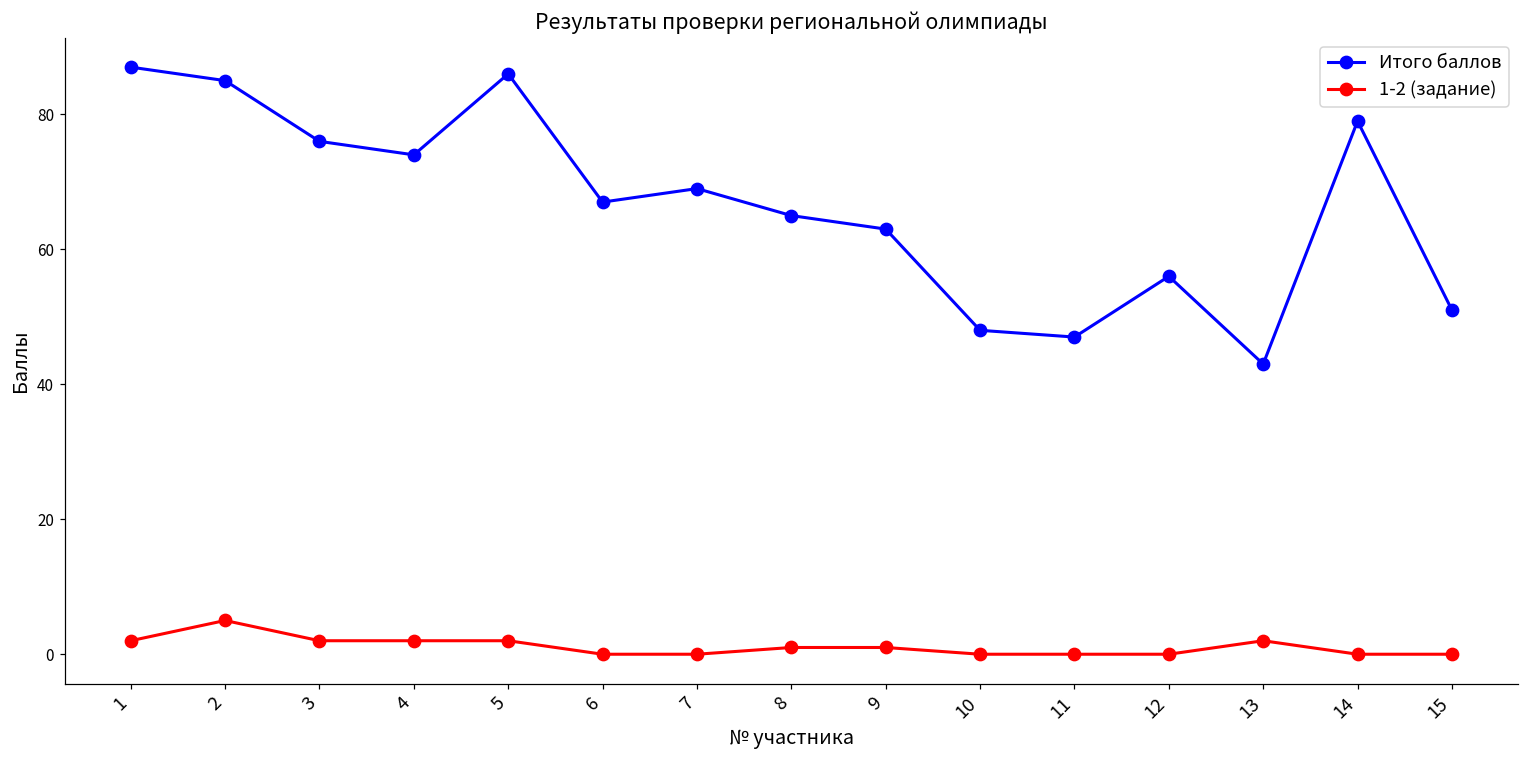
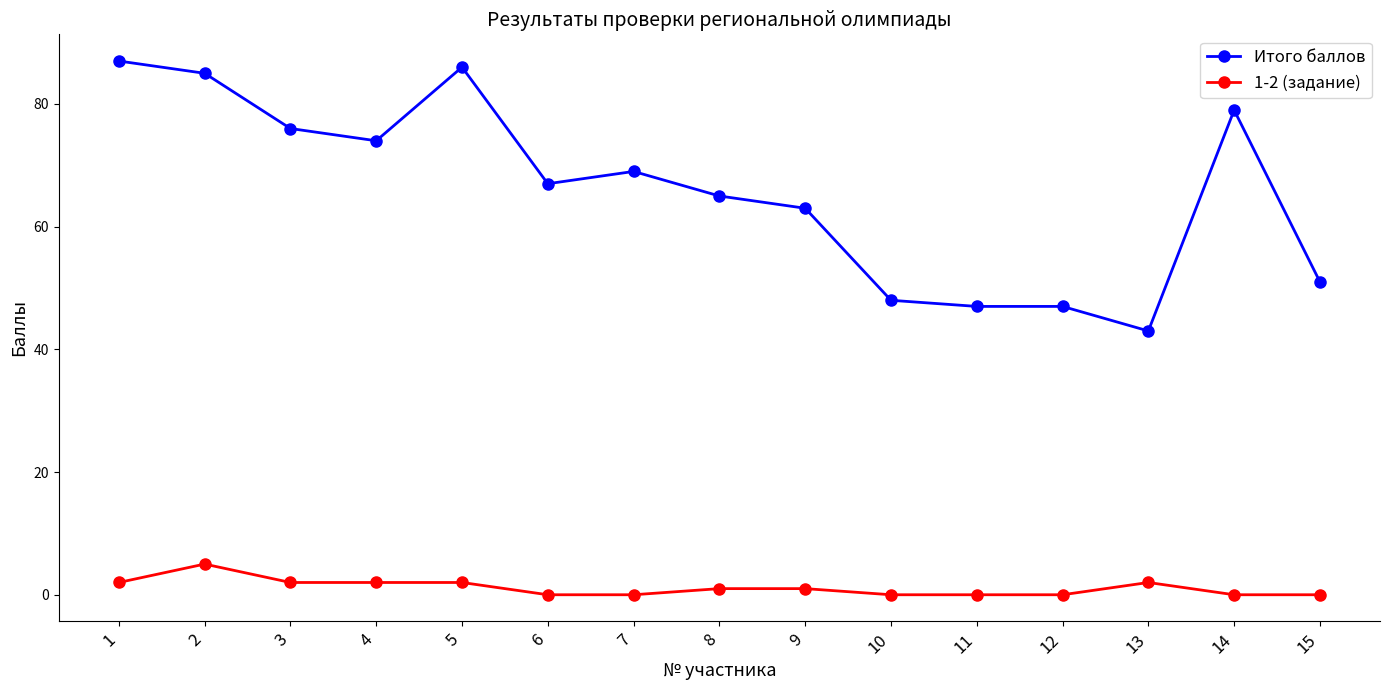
Итого баллов, 12: 56 -> 47
